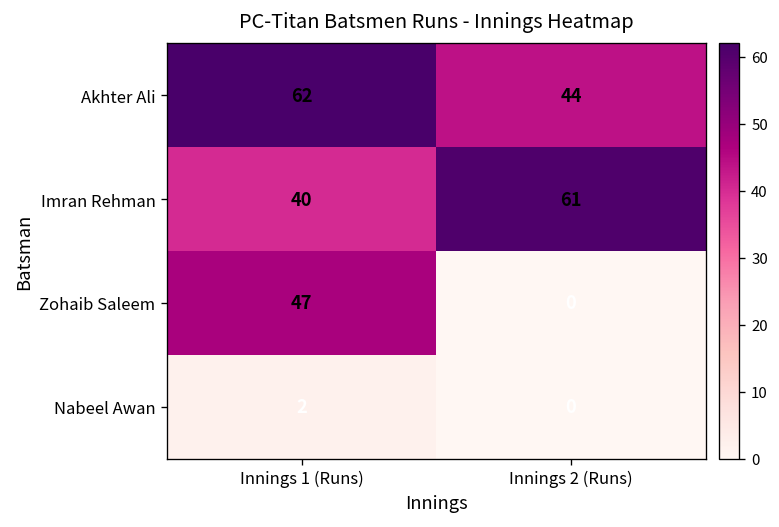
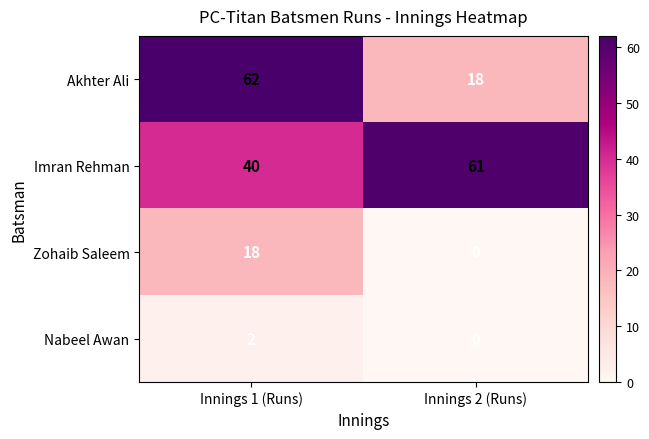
Akhter Ali, Innings 2 (Runs): 44 -> 18
Zohaib Saleem, Innings 1 (Runs): 47 -> 18
